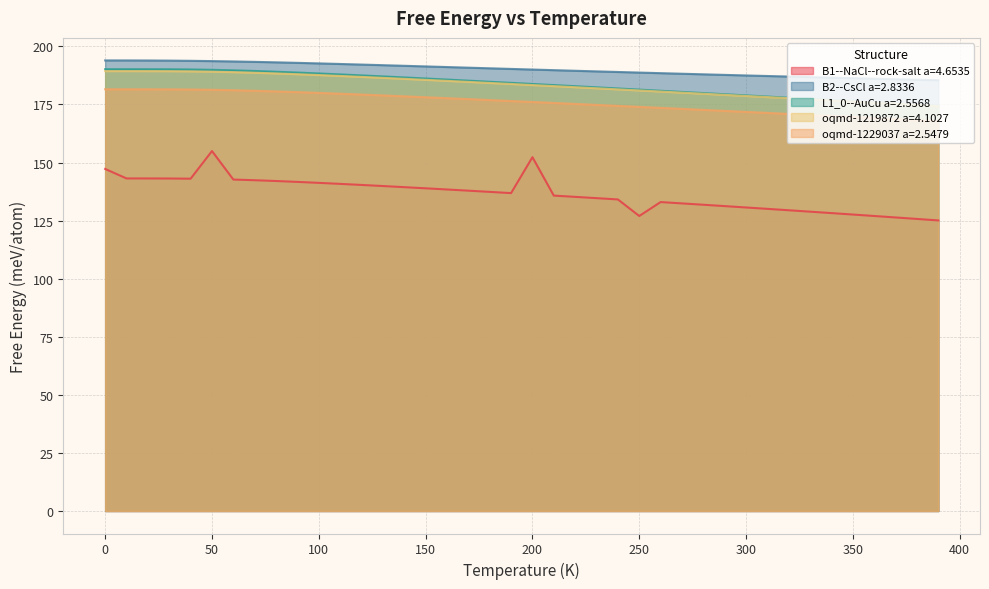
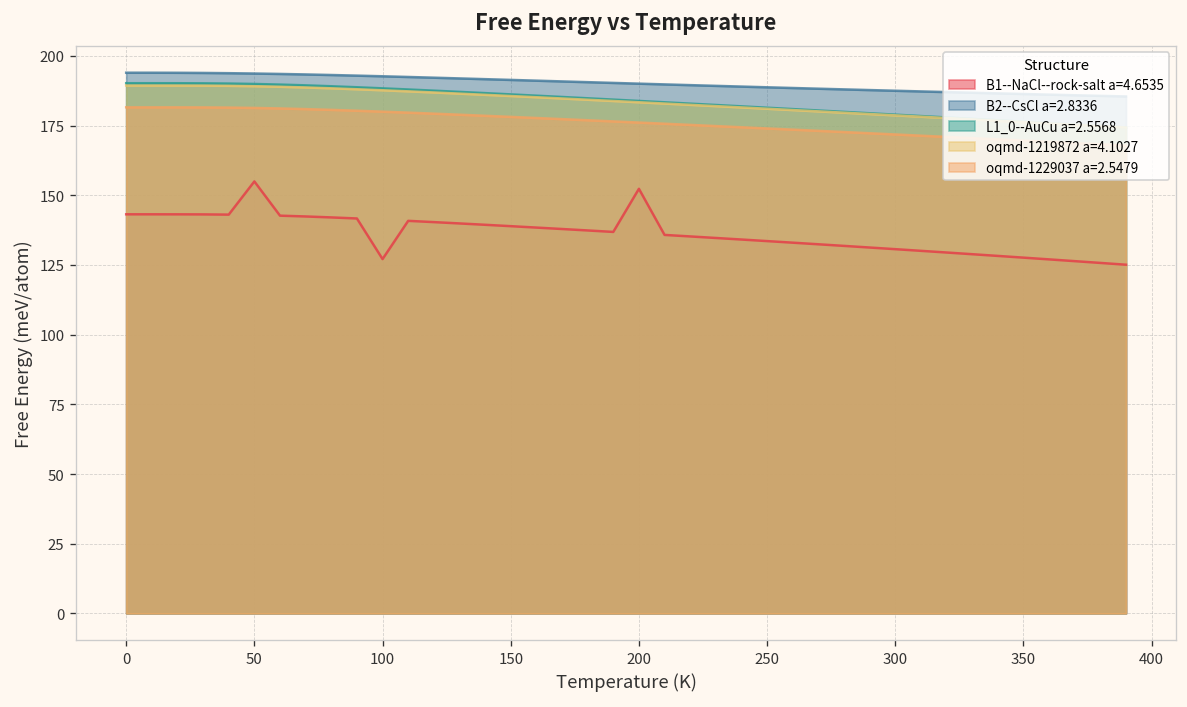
B1--NaCl--rock-salt a=4.6535, 0: 147 -> 143
B1--NaCl--rock-salt a=4.6535, 100: 141 -> 127
B1--NaCl--rock-salt a=4.6535, 250: 127 -> 134
